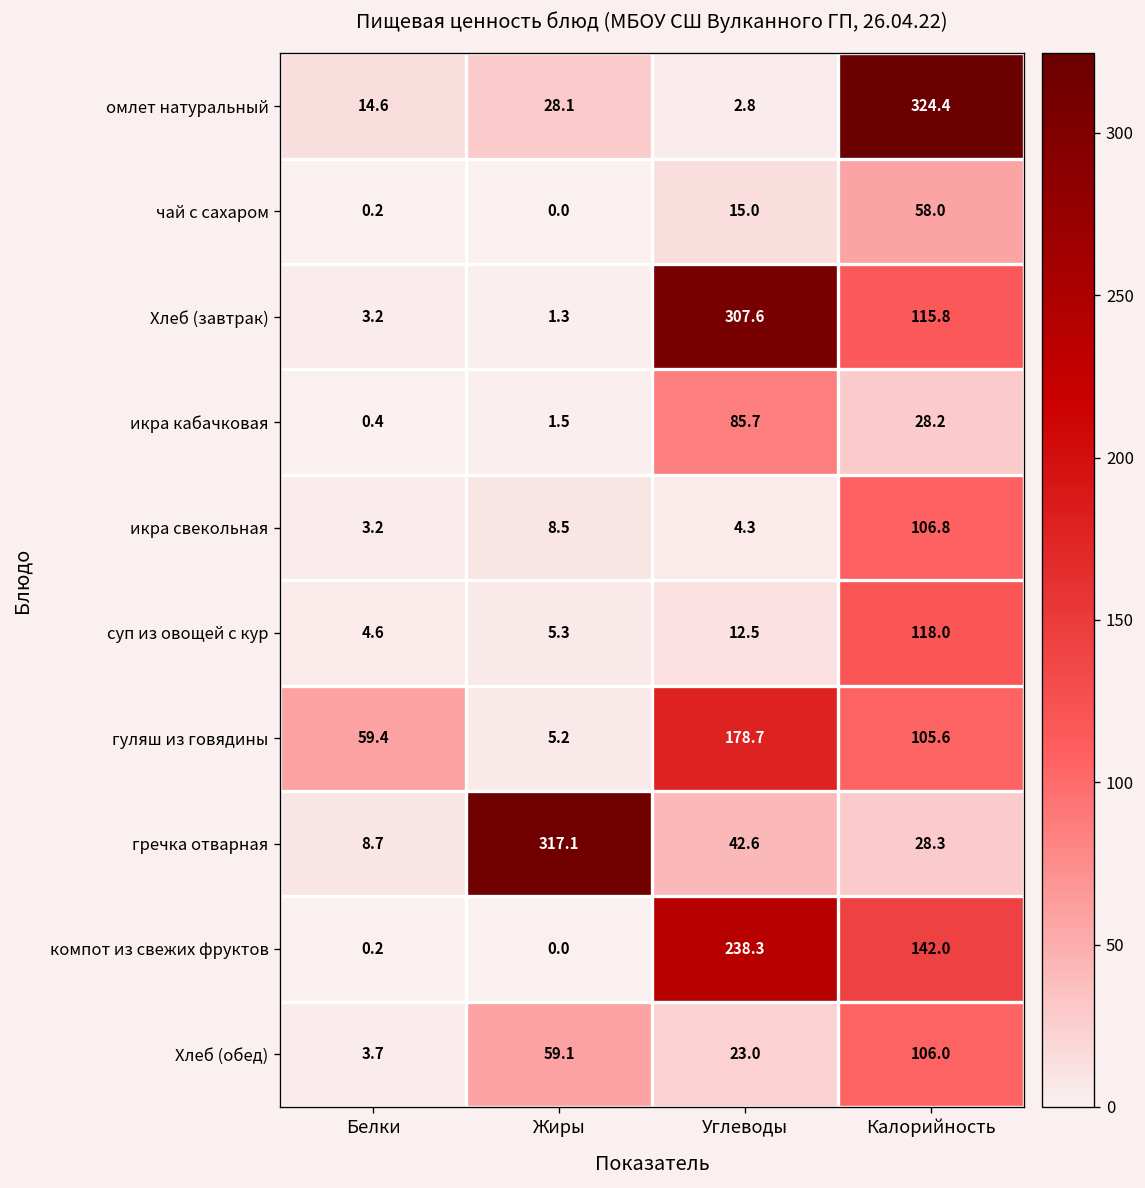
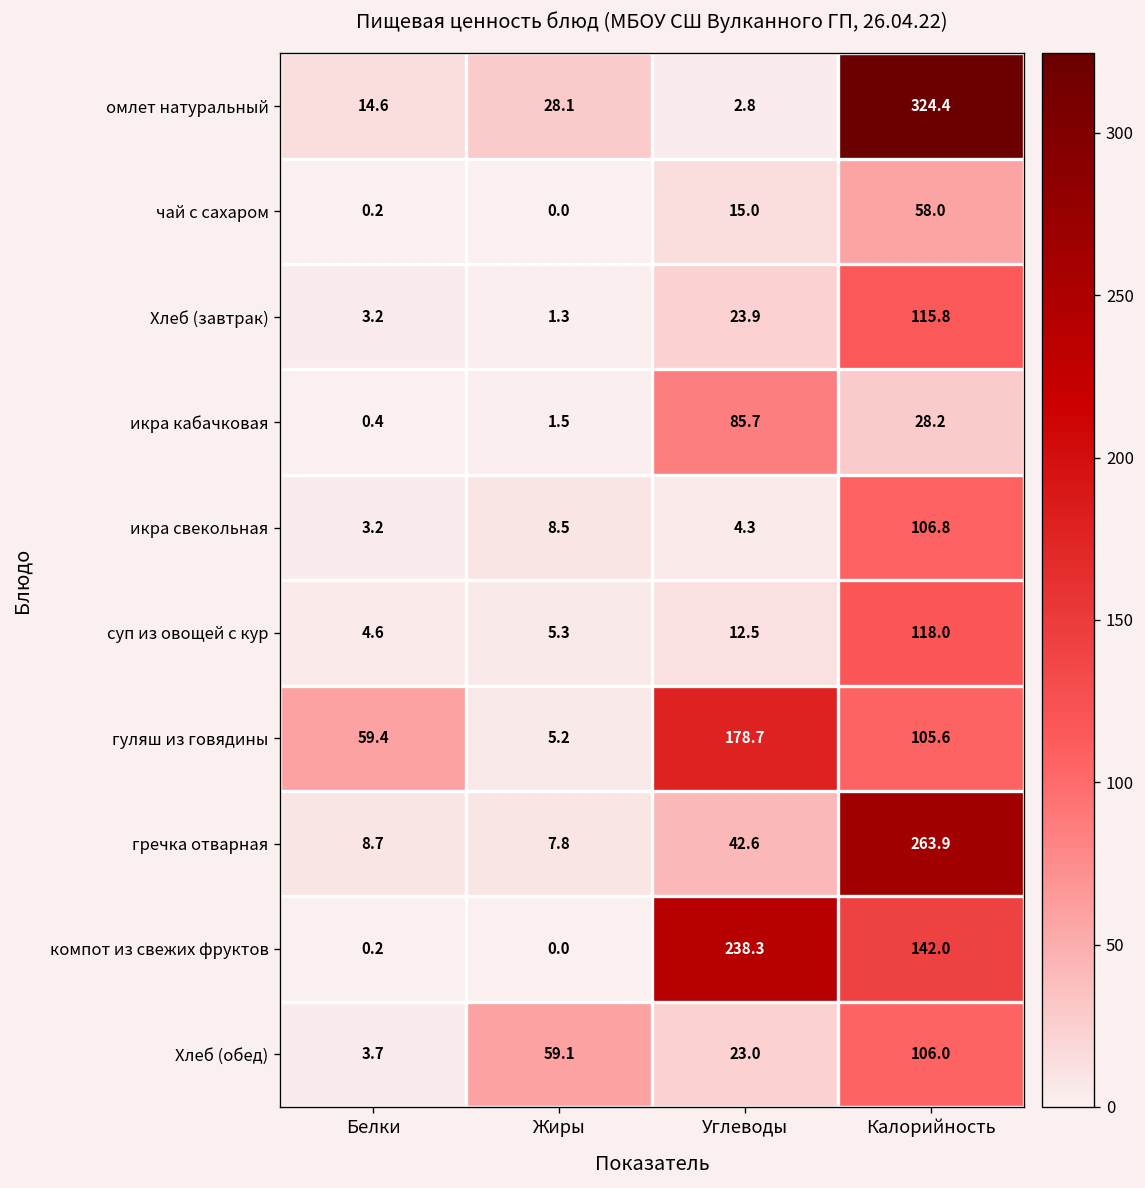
Хлеб (завтрак), Углеводы: 307.6 -> 23.9
гречка отварная, Жиры: 317.1 -> 7.8
гречка отварная, Калорийность: 28.3 -> 263.9
